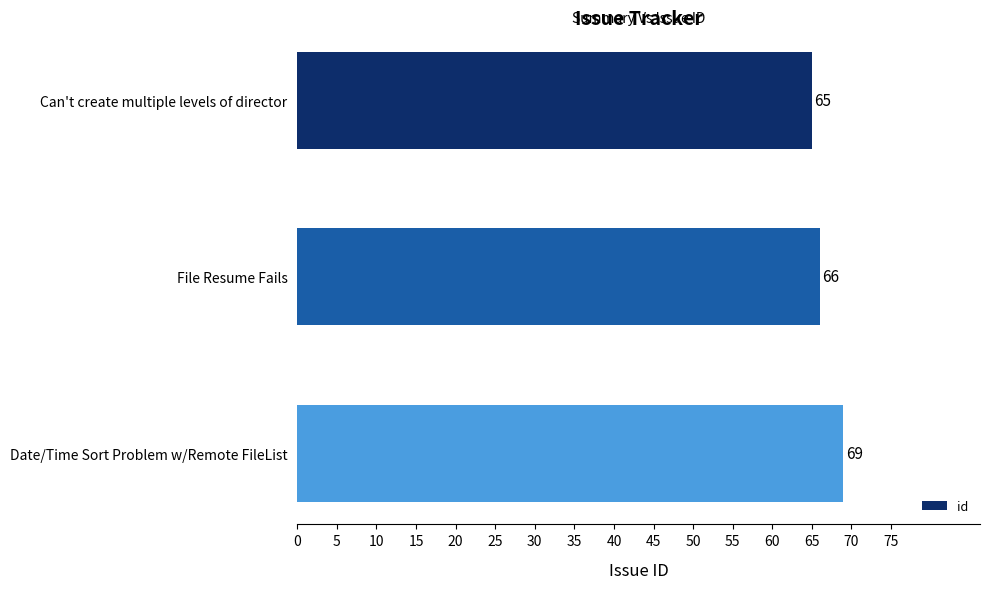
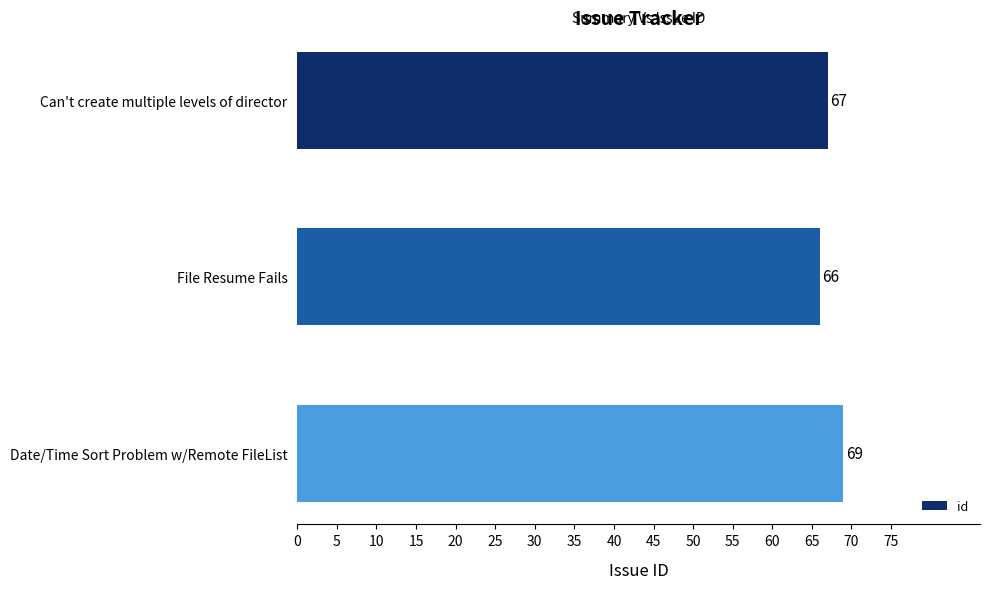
Can't create multiple levels of director: 65 -> 67
